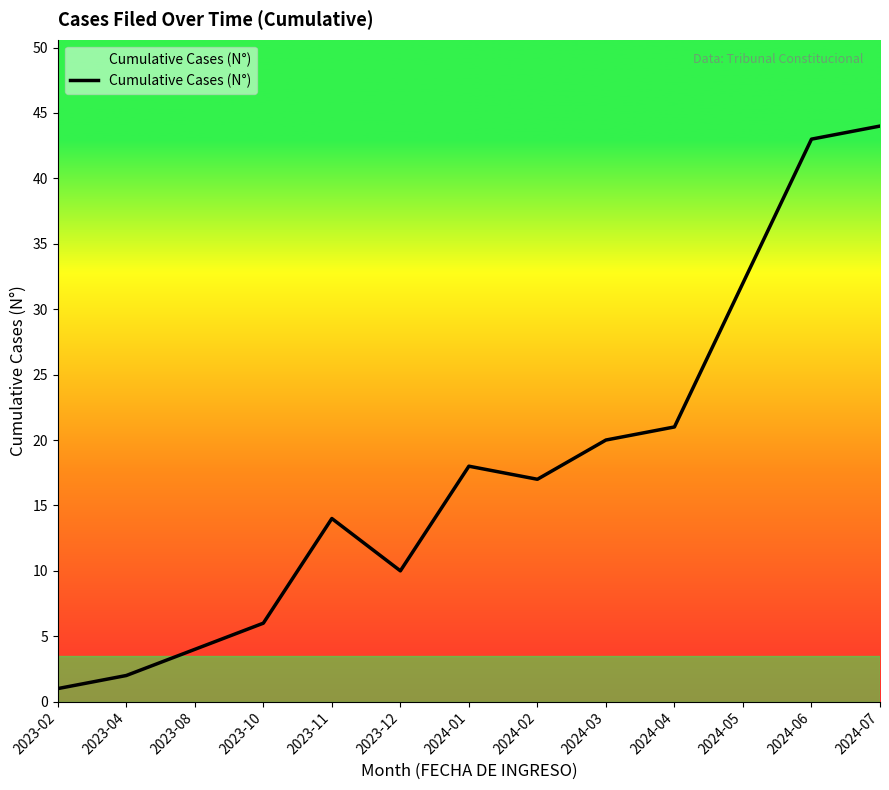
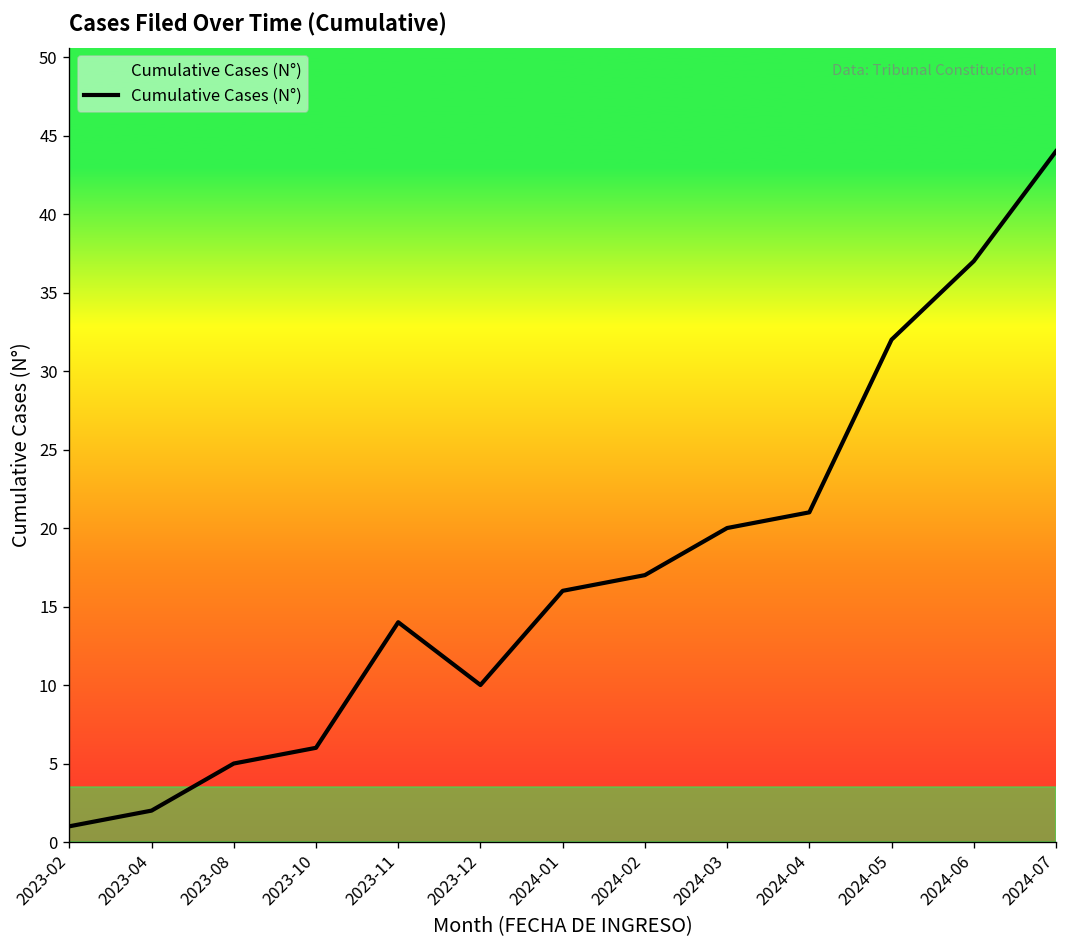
2023-08: 4 -> 5
2024-01: 18 -> 16
2024-06: 43 -> 37
